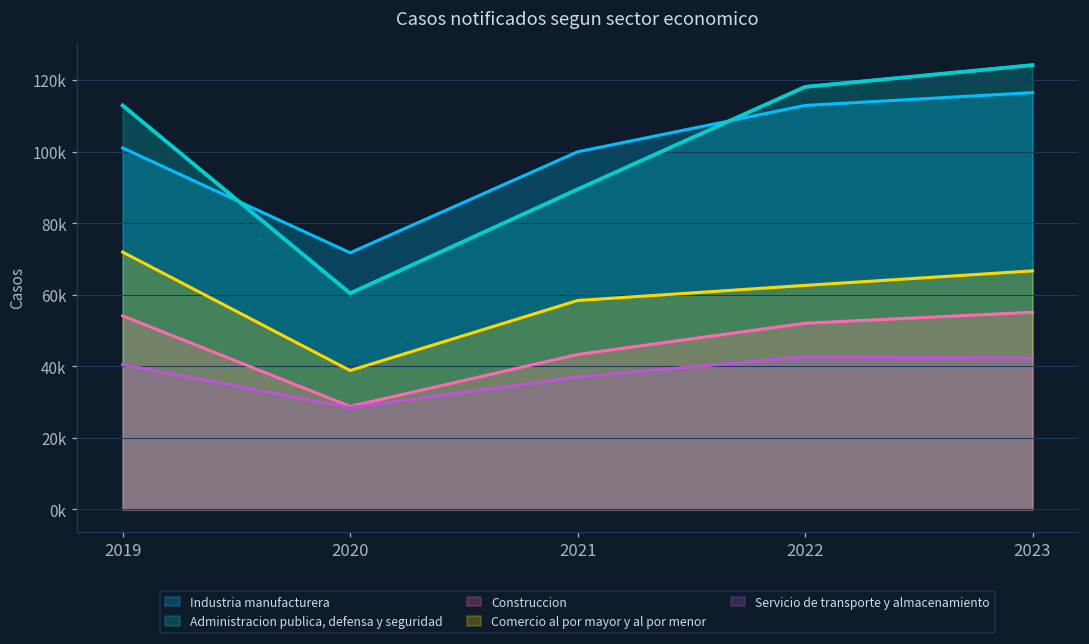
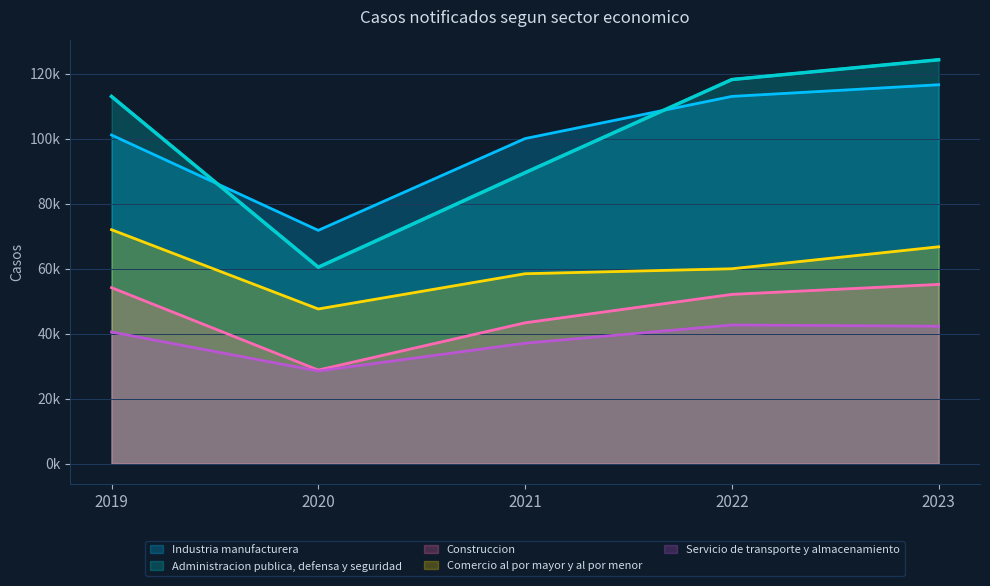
Comercio al por mayor y al por menor, 2020: 39000 -> 48000
Comercio al por mayor y al por menor, 2022: 63000 -> 60000
